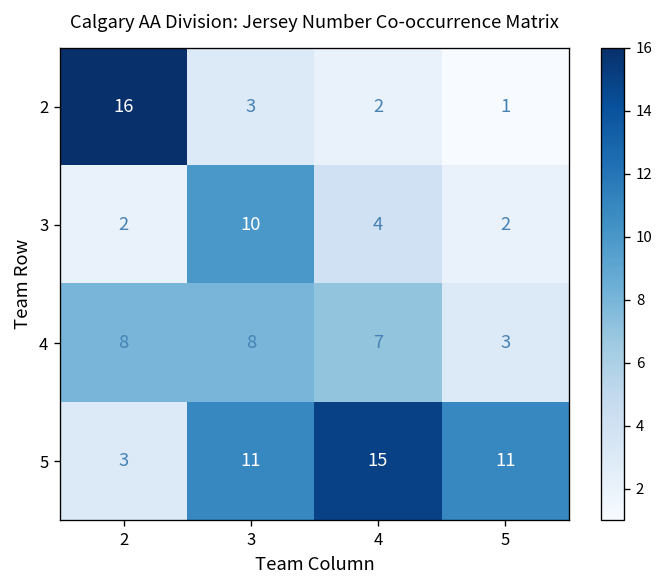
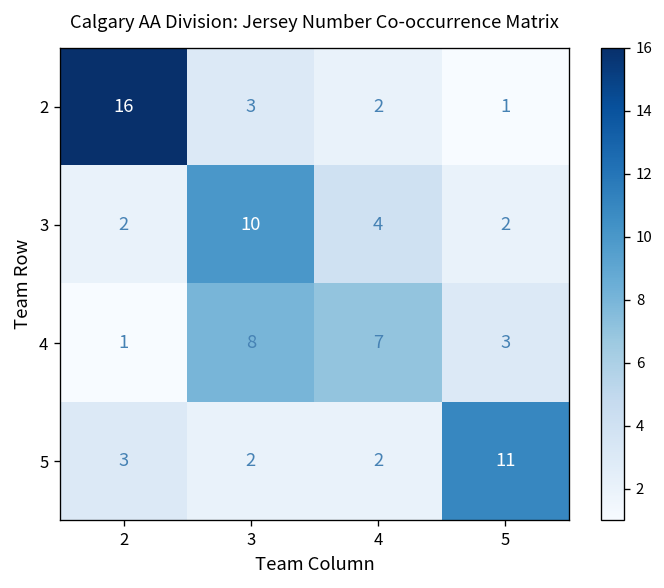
4, 2: 8 -> 1
5, 3: 11 -> 2
5, 4: 15 -> 2
